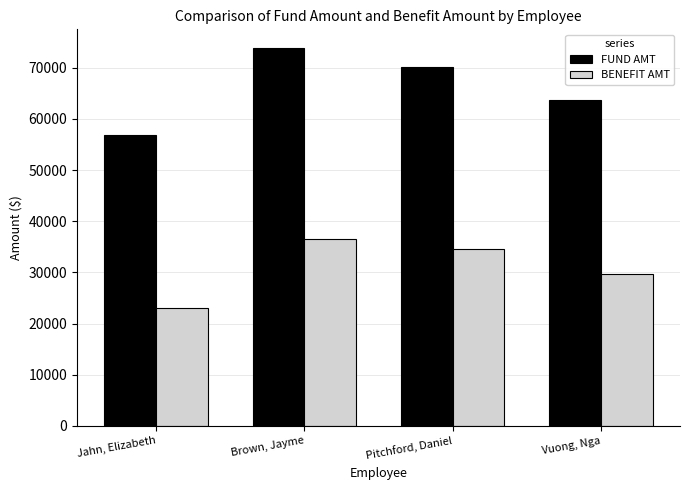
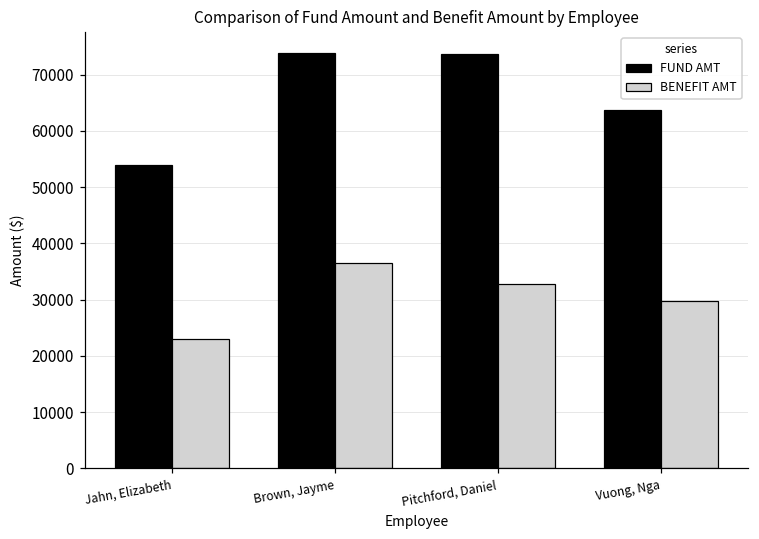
FUND AMT, Jahn, Elizabeth: 57000 -> 54000
FUND AMT, Pitchford, Daniel: 70000 -> 74000
BENEFIT AMT, Pitchford, Daniel: 35000 -> 33000
